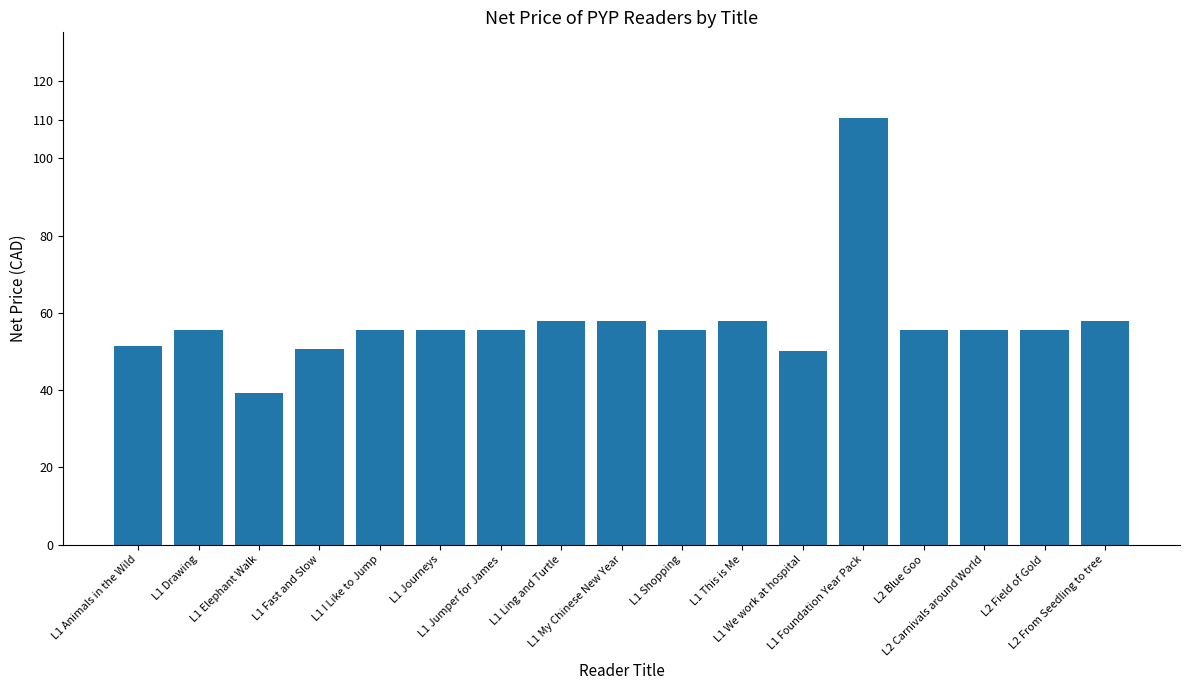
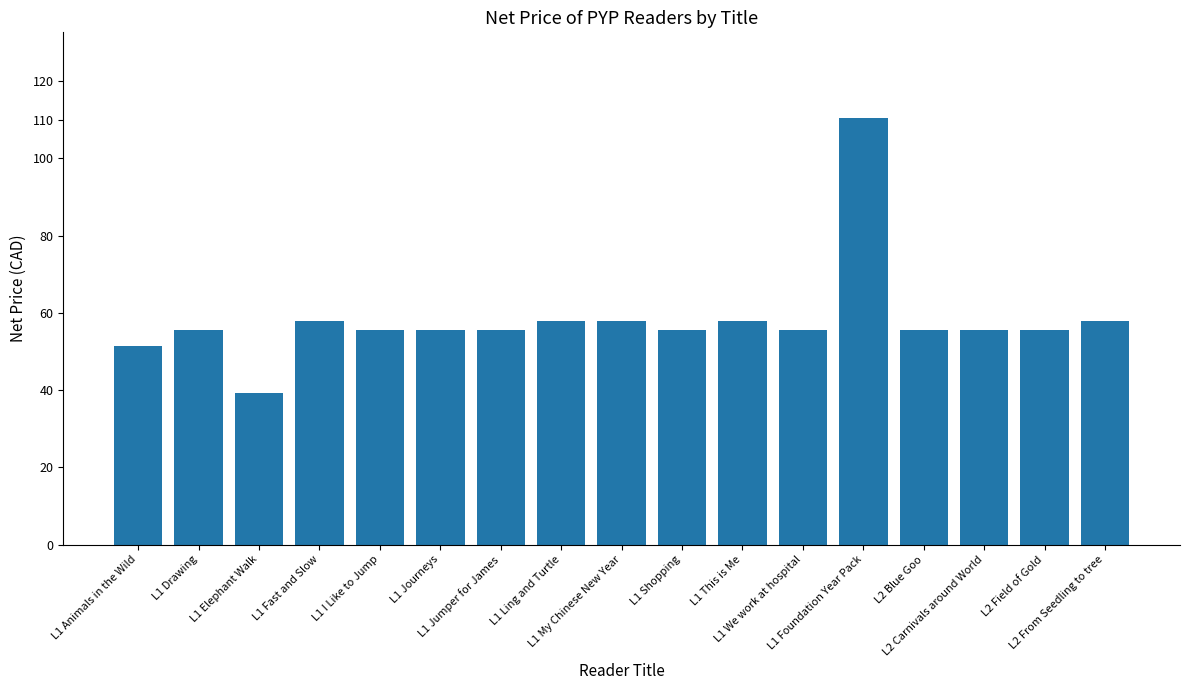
L1 Fast and Slow: 51 -> 58
L1 We work at hospital: 50 -> 55
